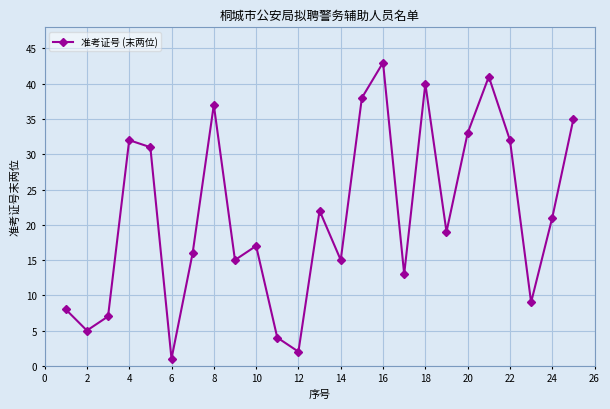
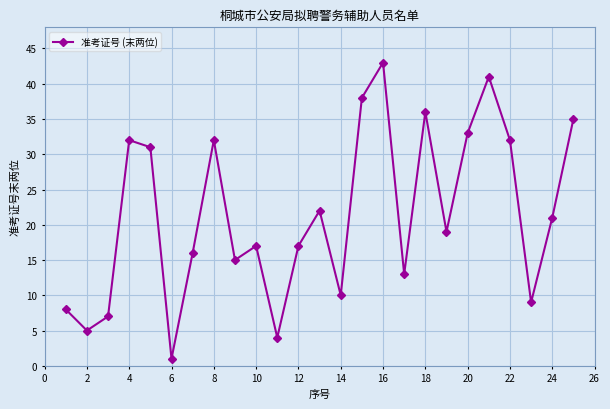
8: 37 -> 32
12: 2 -> 17
14: 15 -> 10
18: 40 -> 36
